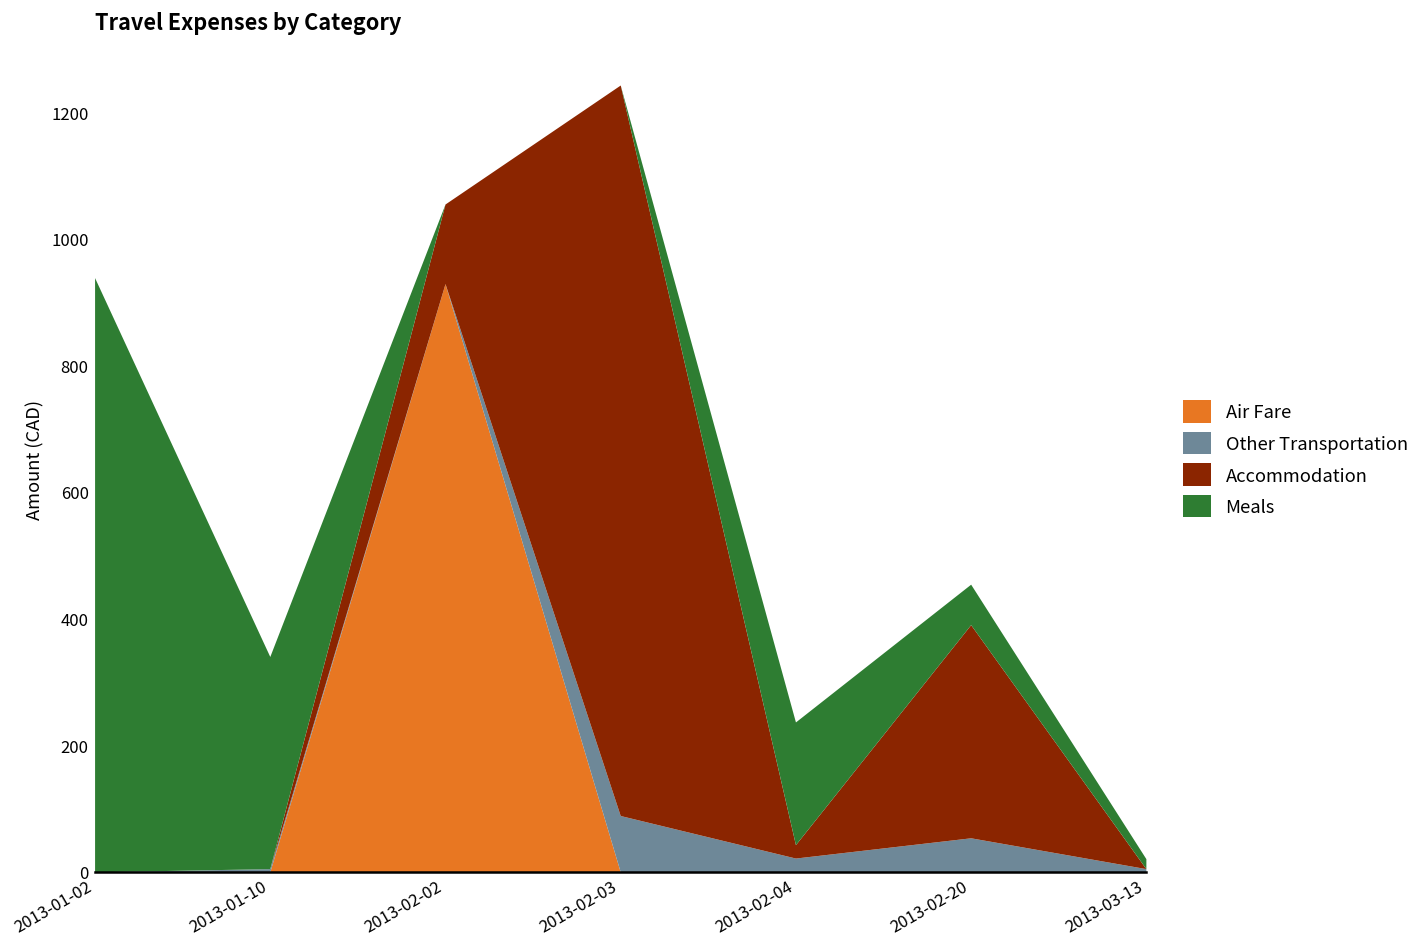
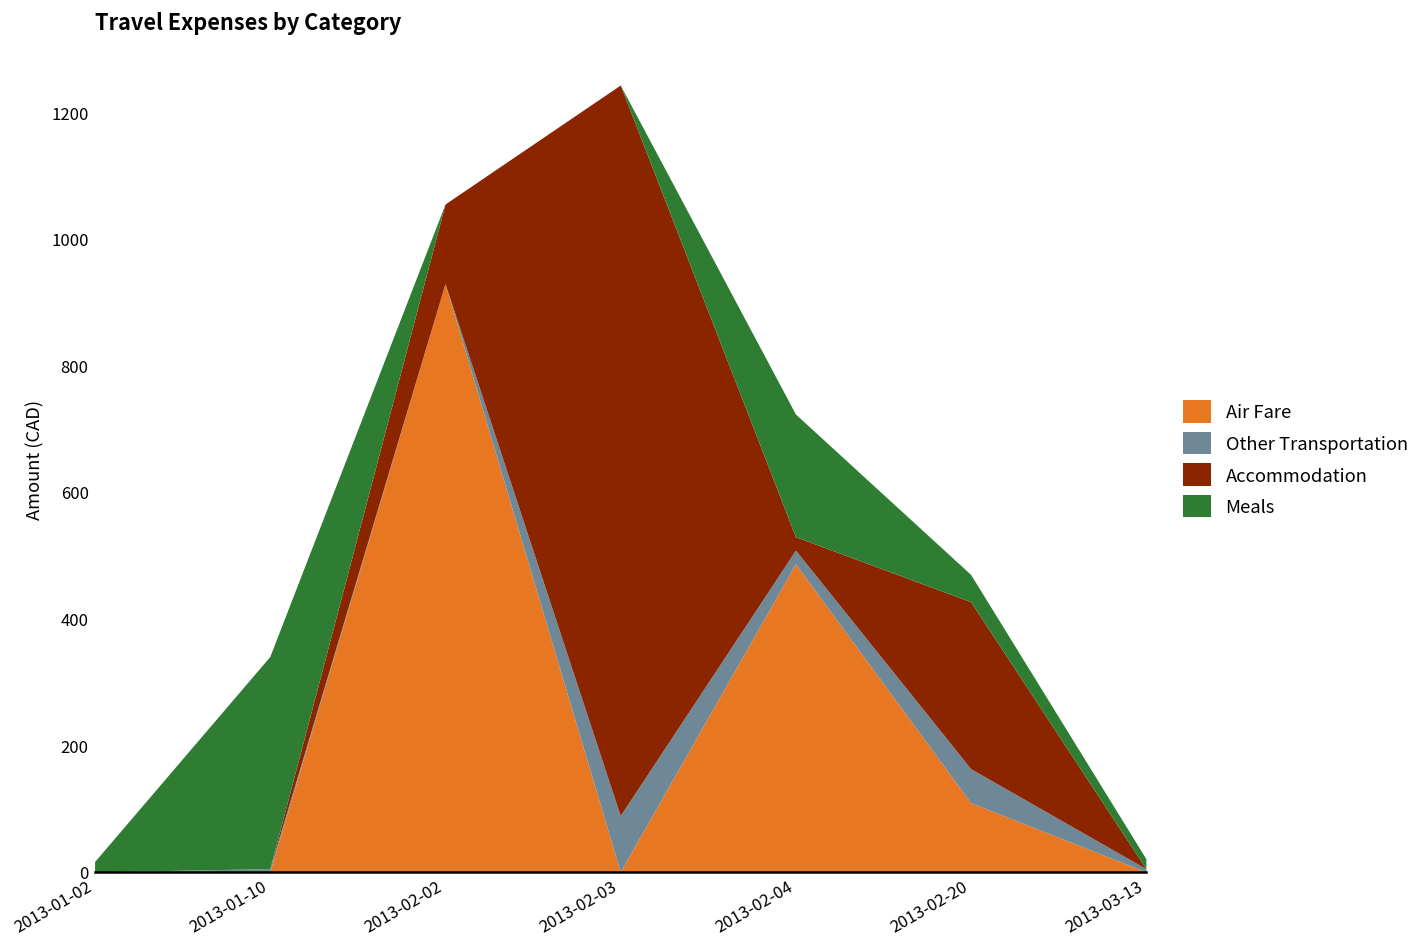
Meals, 2013-01-02: 940 -> 20
Air Fare, 2013-02-04: 0 -> 490
Air Fare, 2013-02-20: 0 -> 110
Accommodation, 2013-02-20: 340 -> 260
Meals, 2013-02-20: 60 -> 40
